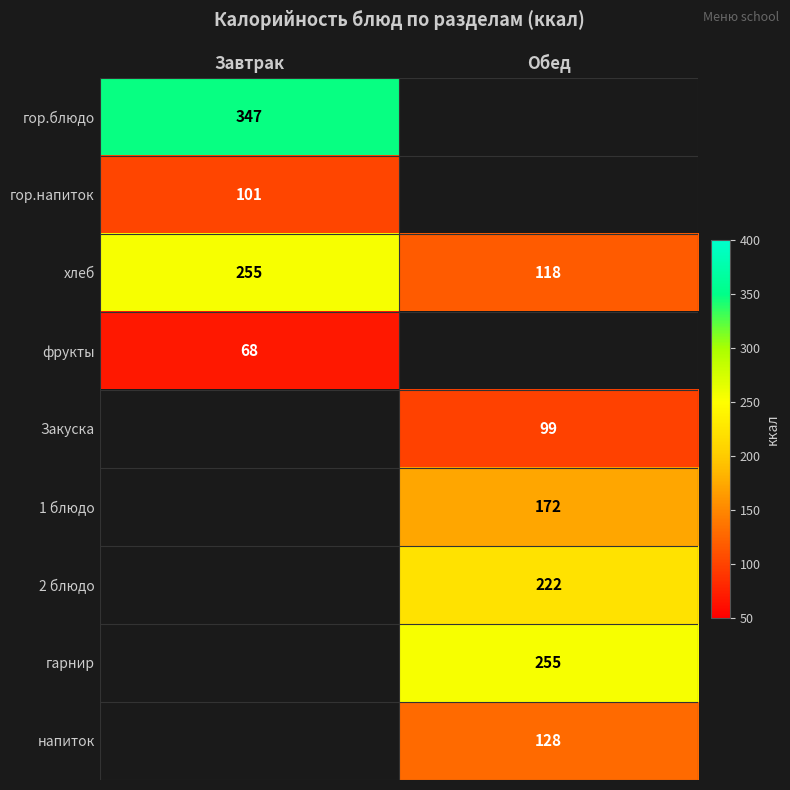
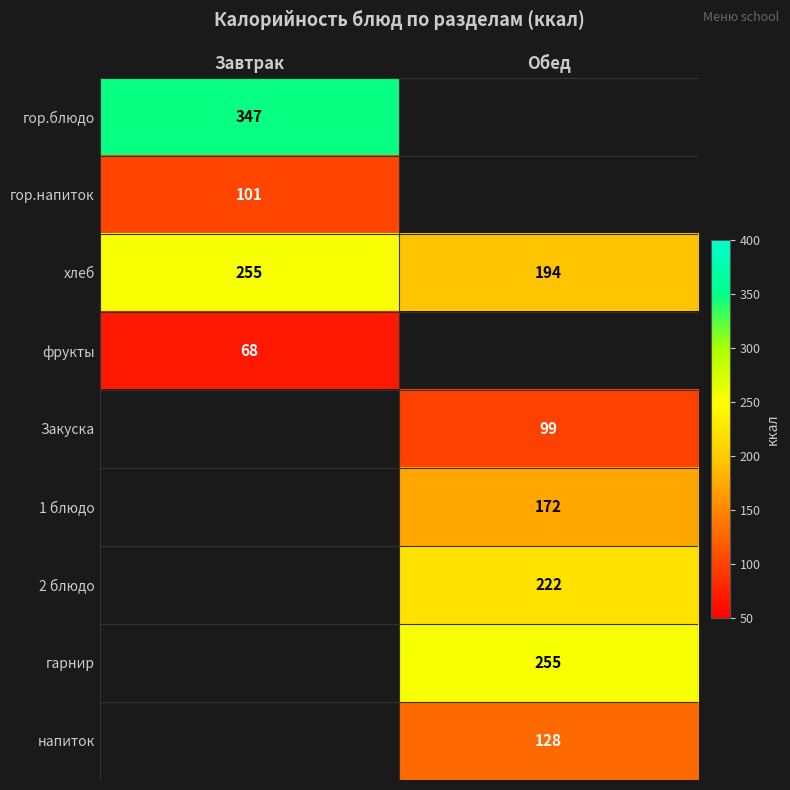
хлеб, Обед: 118 -> 194
